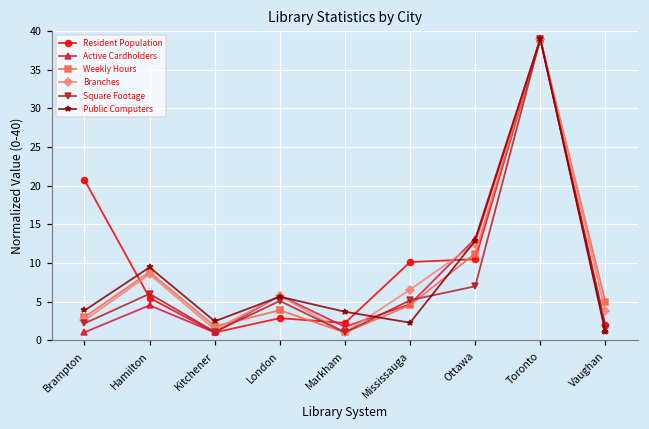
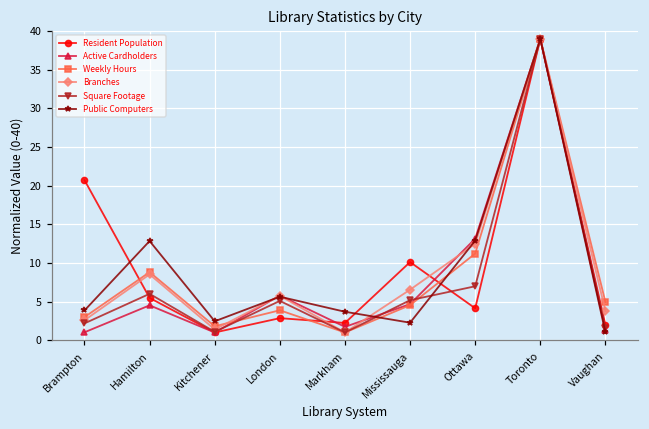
Public Computers, Hamilton: 9 -> 13
Resident Population, Ottawa: 10 -> 4
